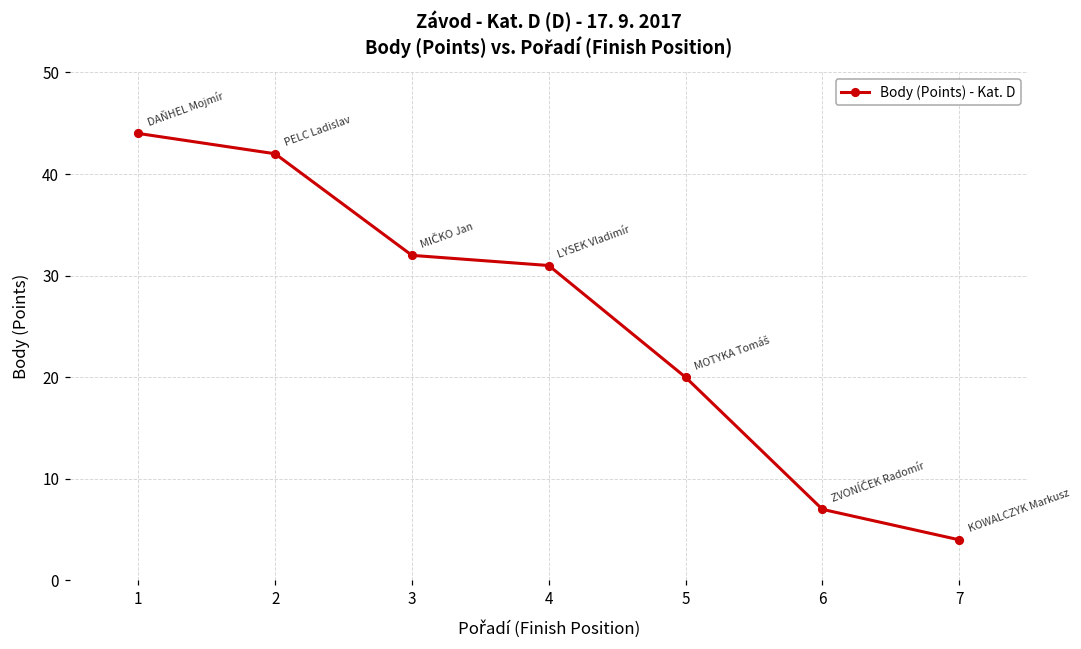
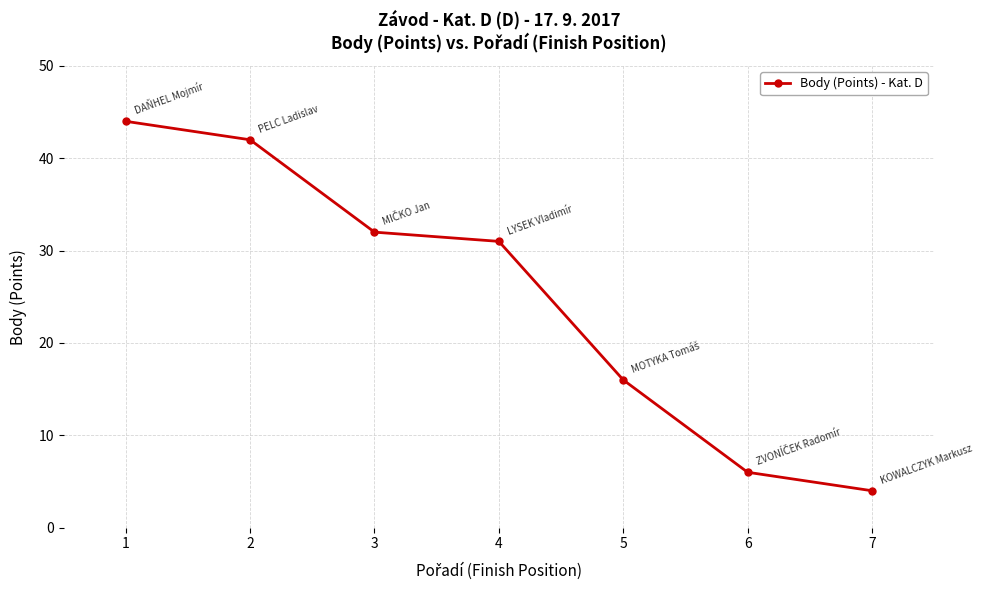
5: 20 -> 16
6: 7 -> 6
